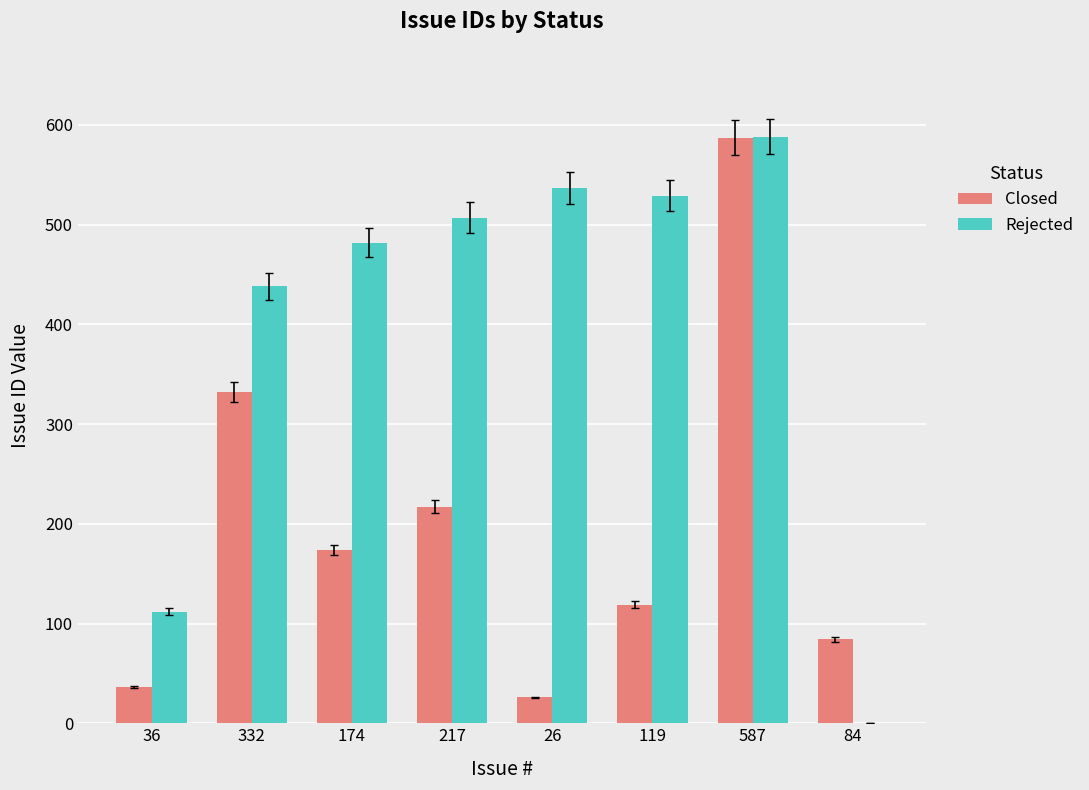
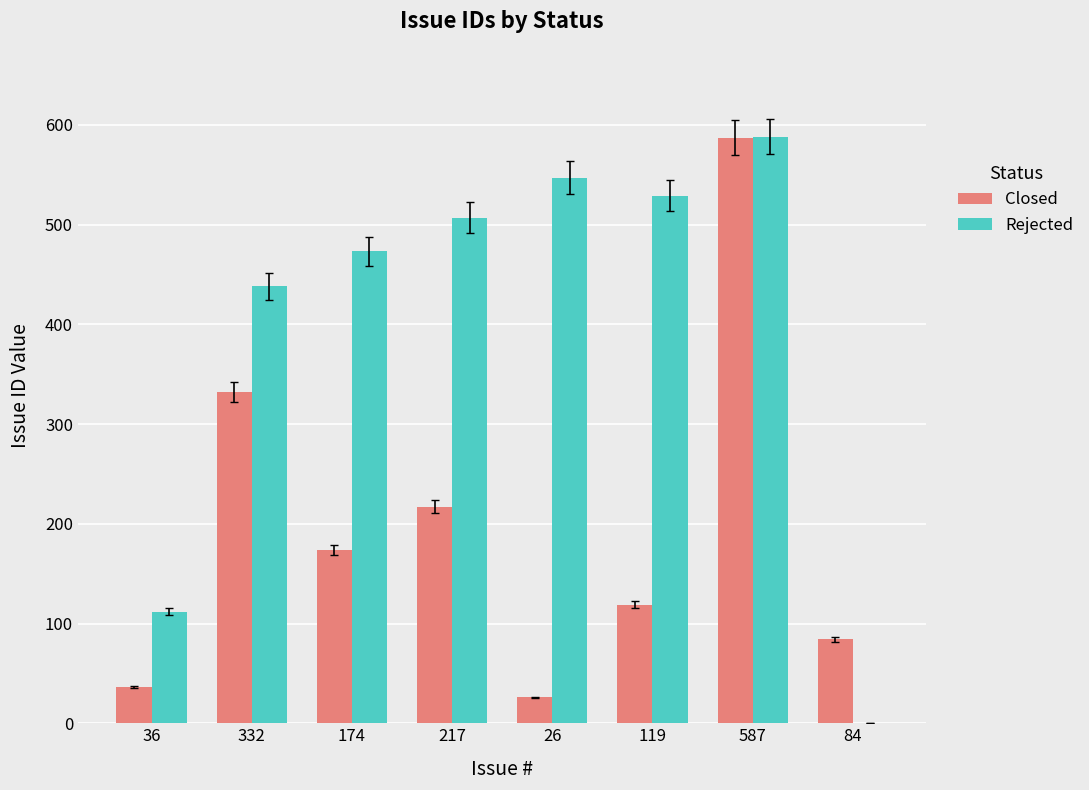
Rejected, 174: 480 -> 470
Rejected, 26: 540 -> 550
